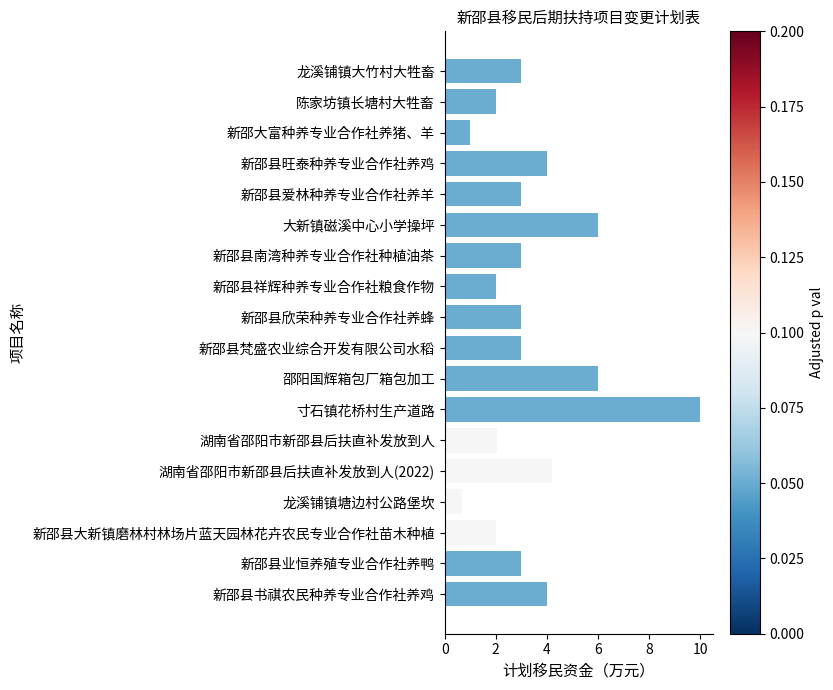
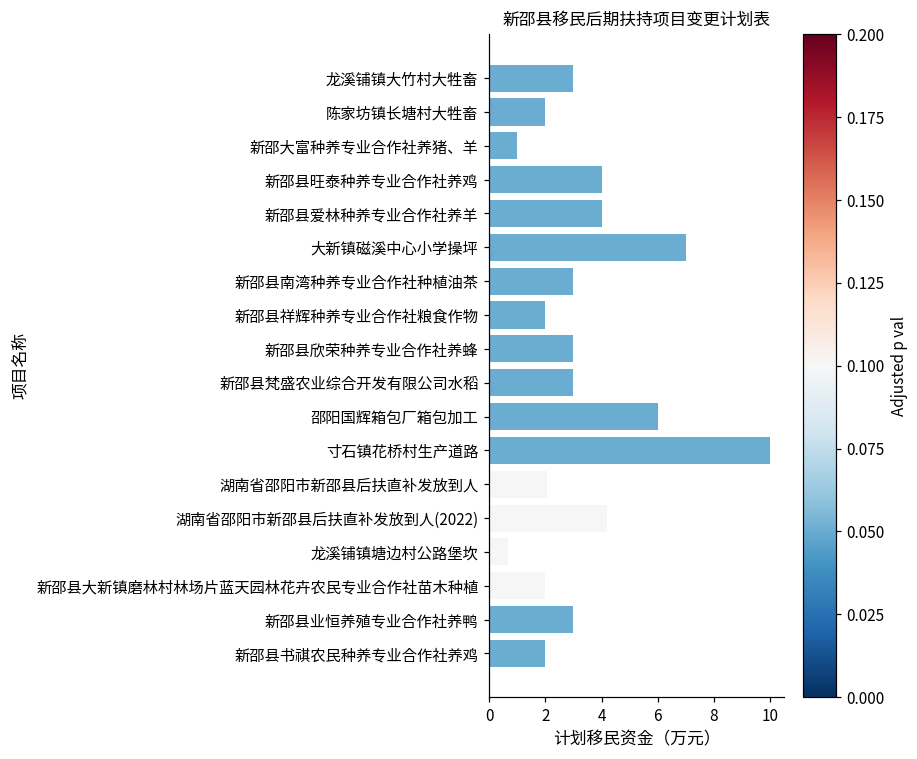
新邵县爱林种养专业合作社养羊: 3 -> 4
大新镇磁溪中心小学操坪: 6 -> 7
新邵县书祺农民种养专业合作社养鸡: 4 -> 2
